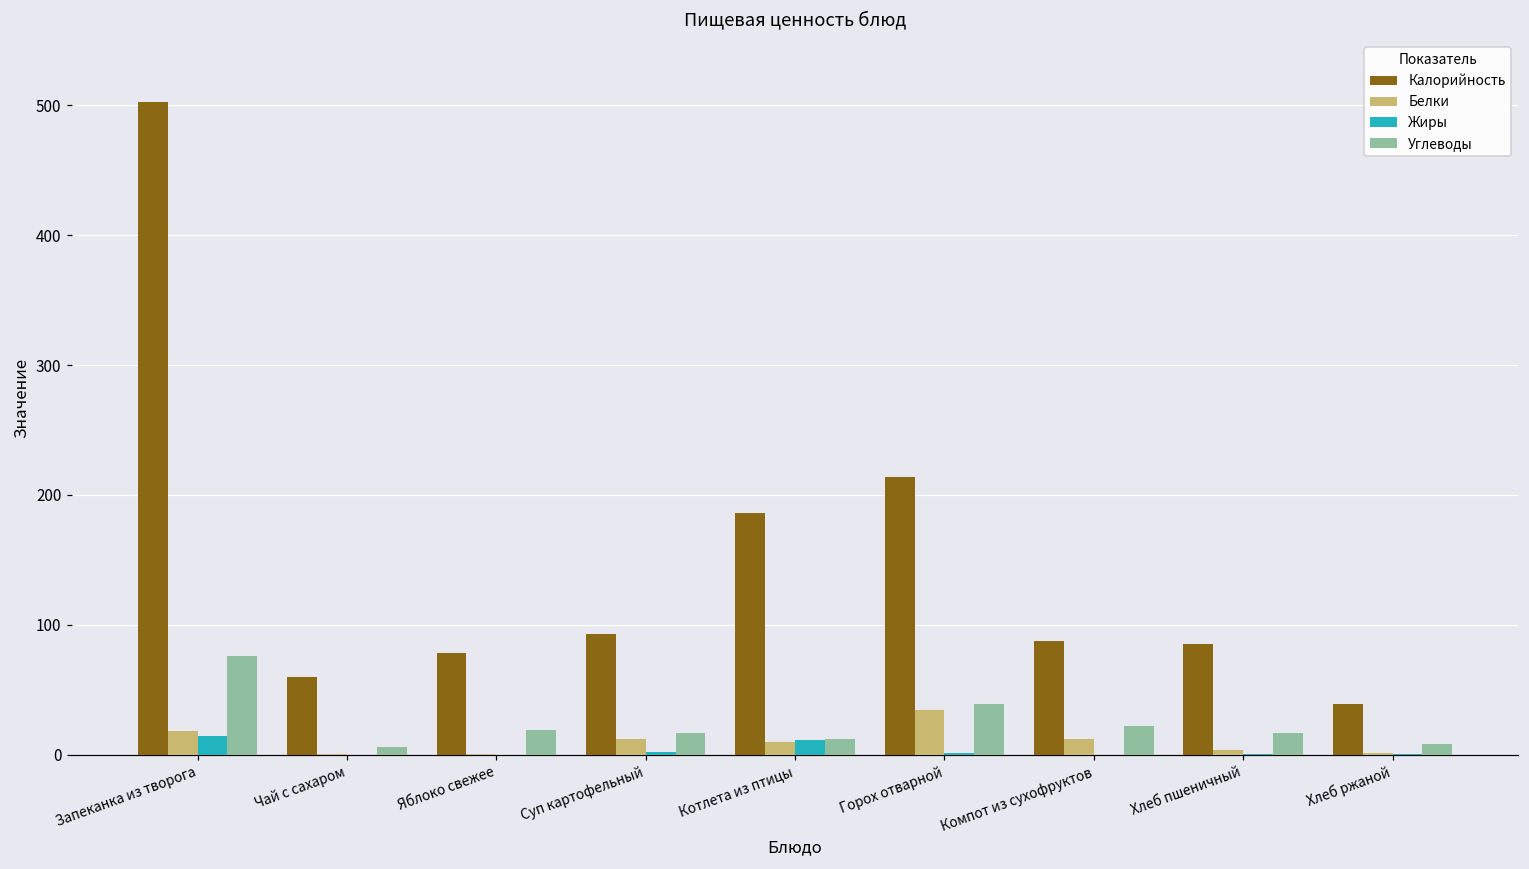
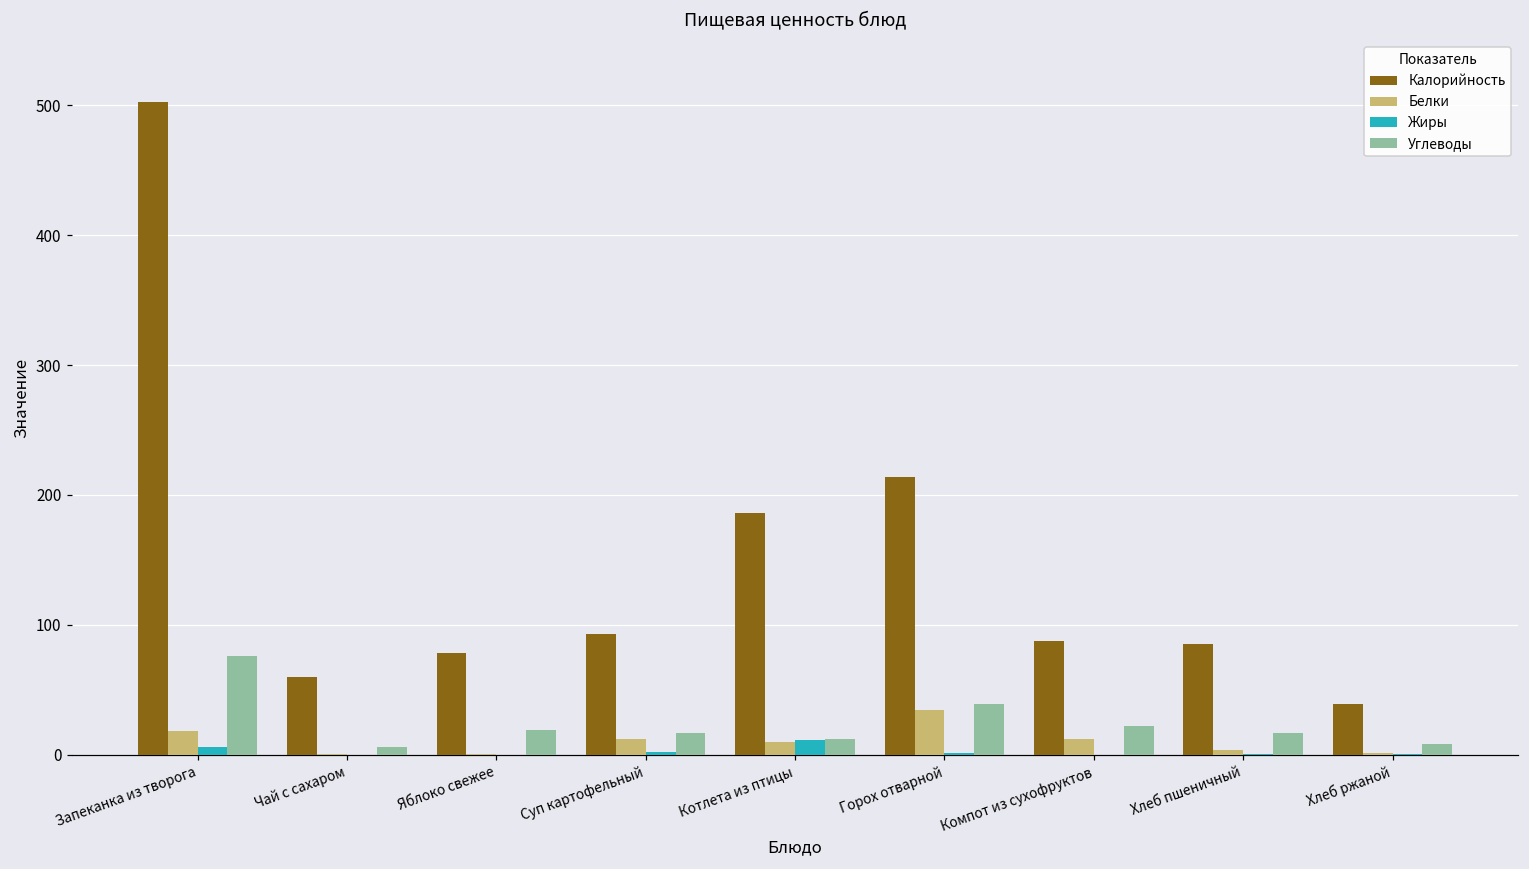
Жиры, Запеканка из творога: 14 -> 6
